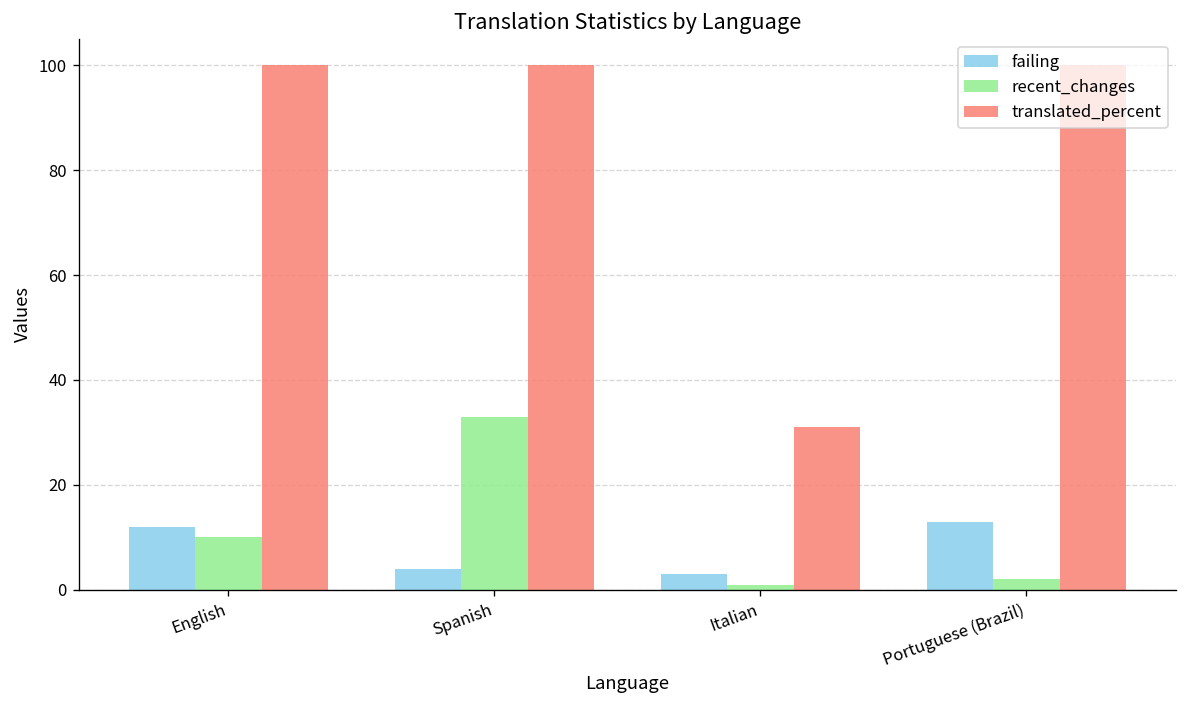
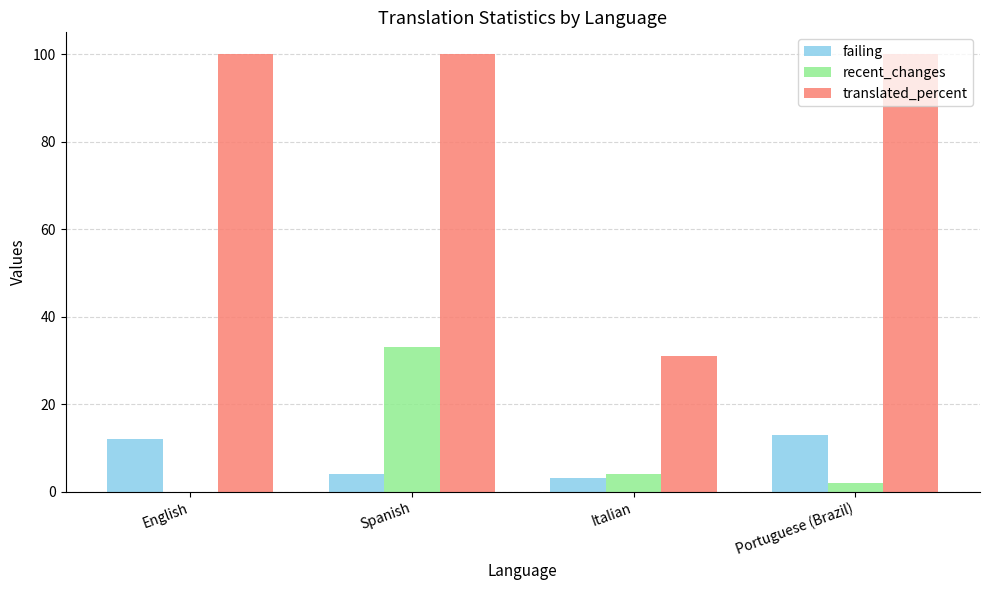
recent_changes, English: 10 -> 0
recent_changes, Italian: 1 -> 4
